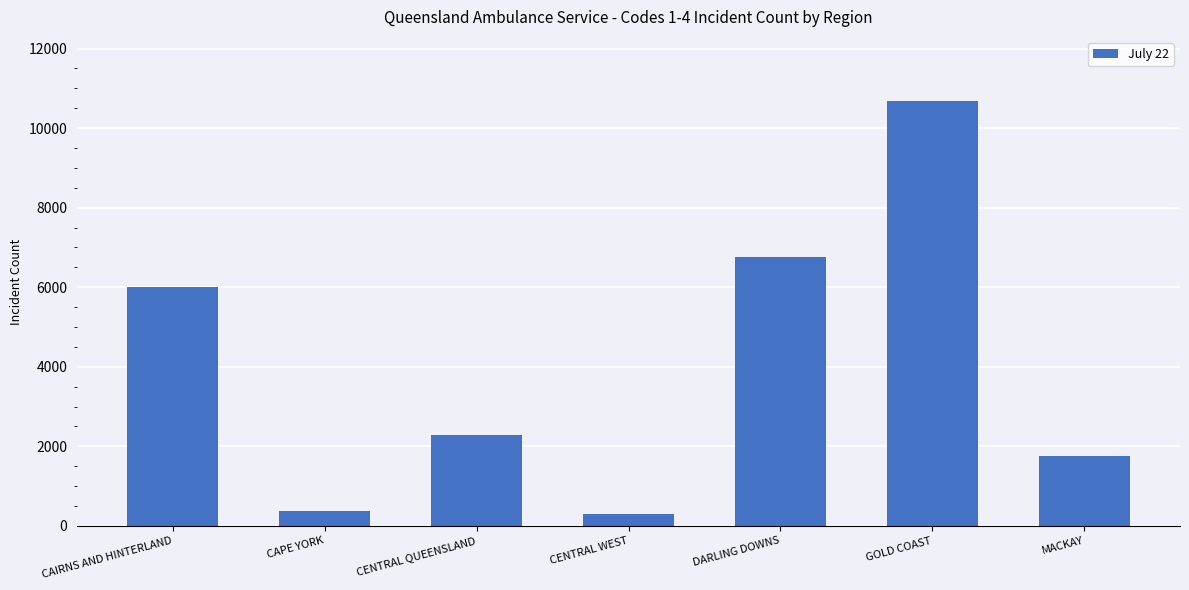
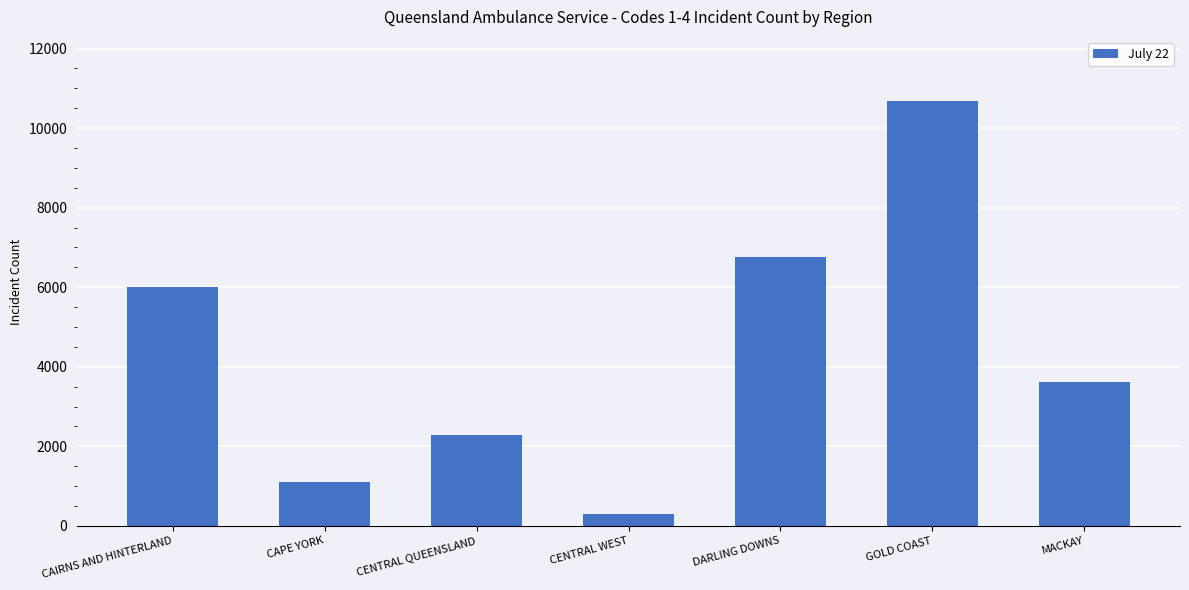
CAPE YORK: 400 -> 1100
MACKAY: 1700 -> 3600
